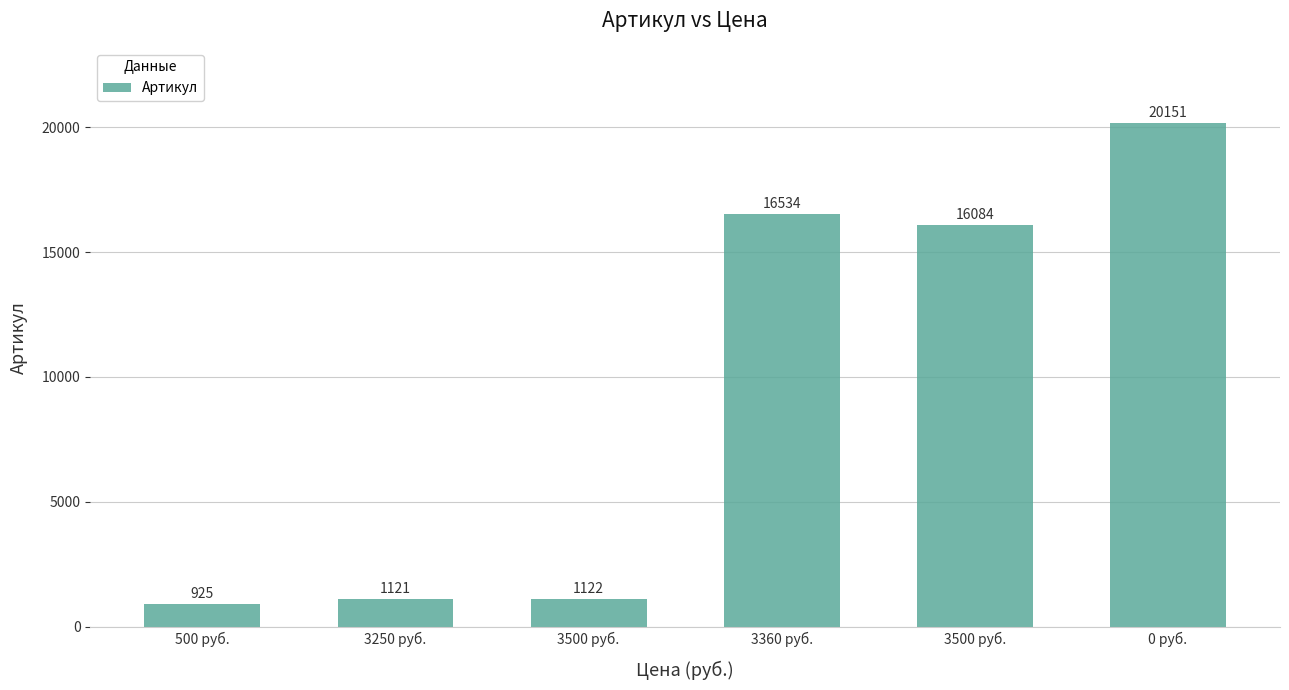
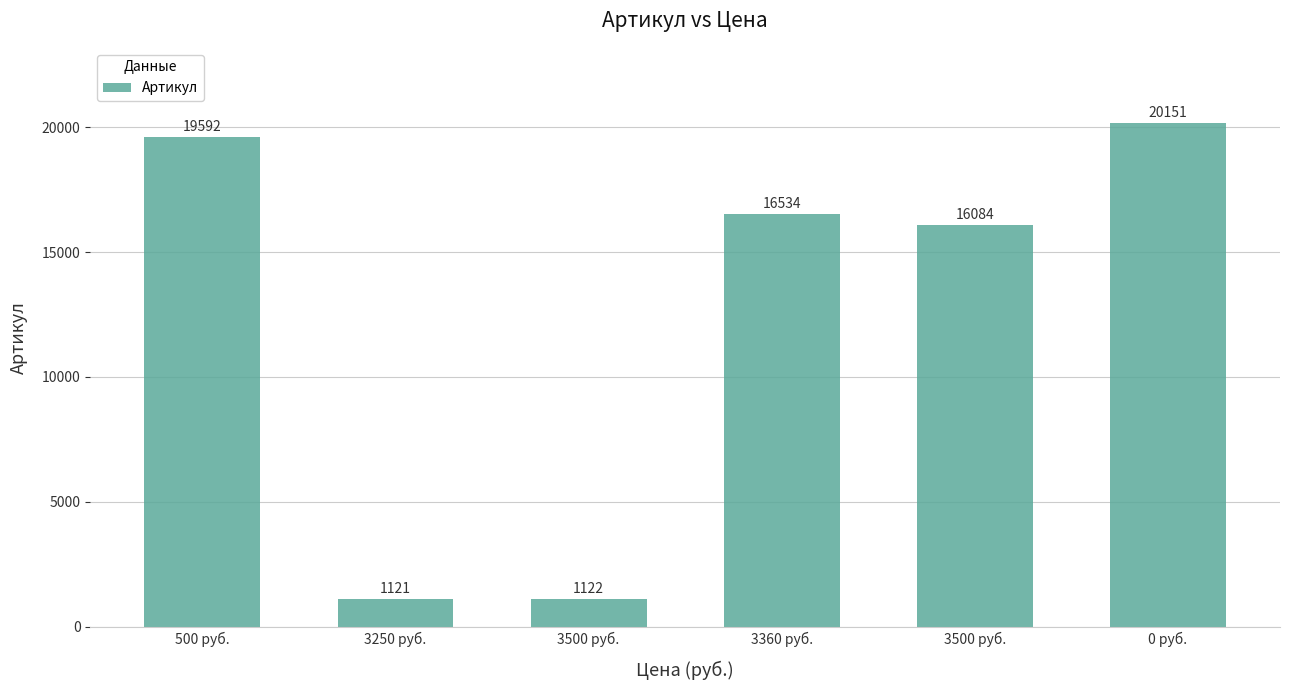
500 руб.: 925 -> 19592
